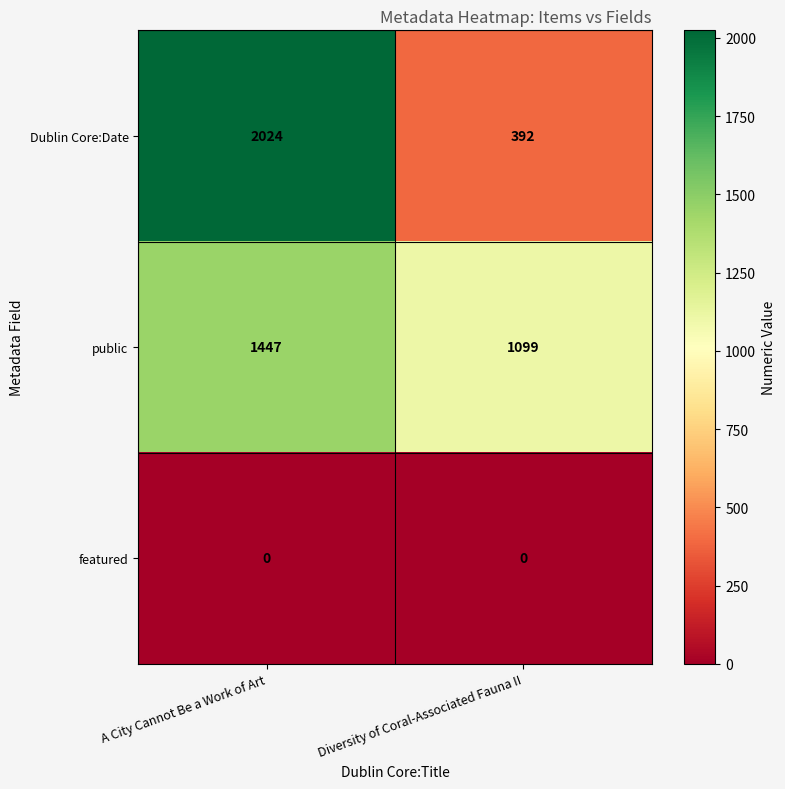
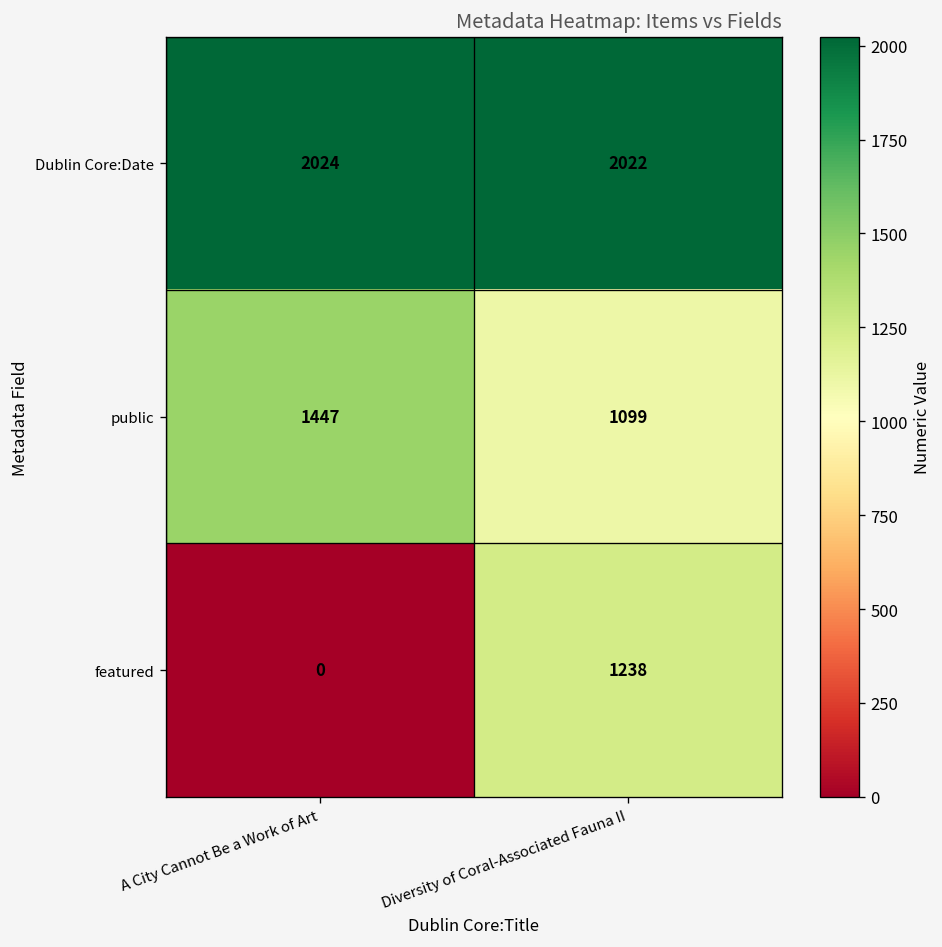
Dublin Core:Date, Diversity of Coral-Associated Fauna II: 392 -> 2022
featured, Diversity of Coral-Associated Fauna II: 0 -> 1238
